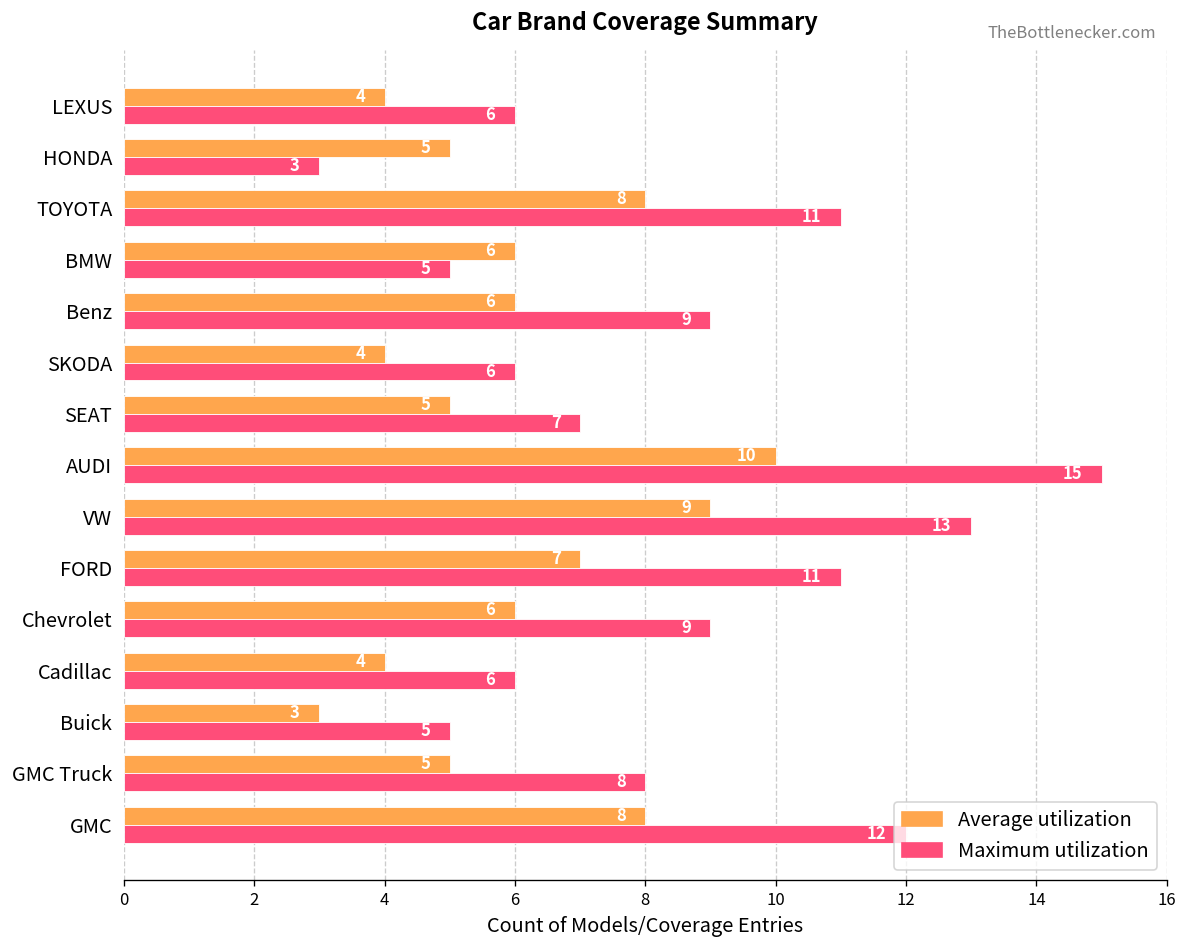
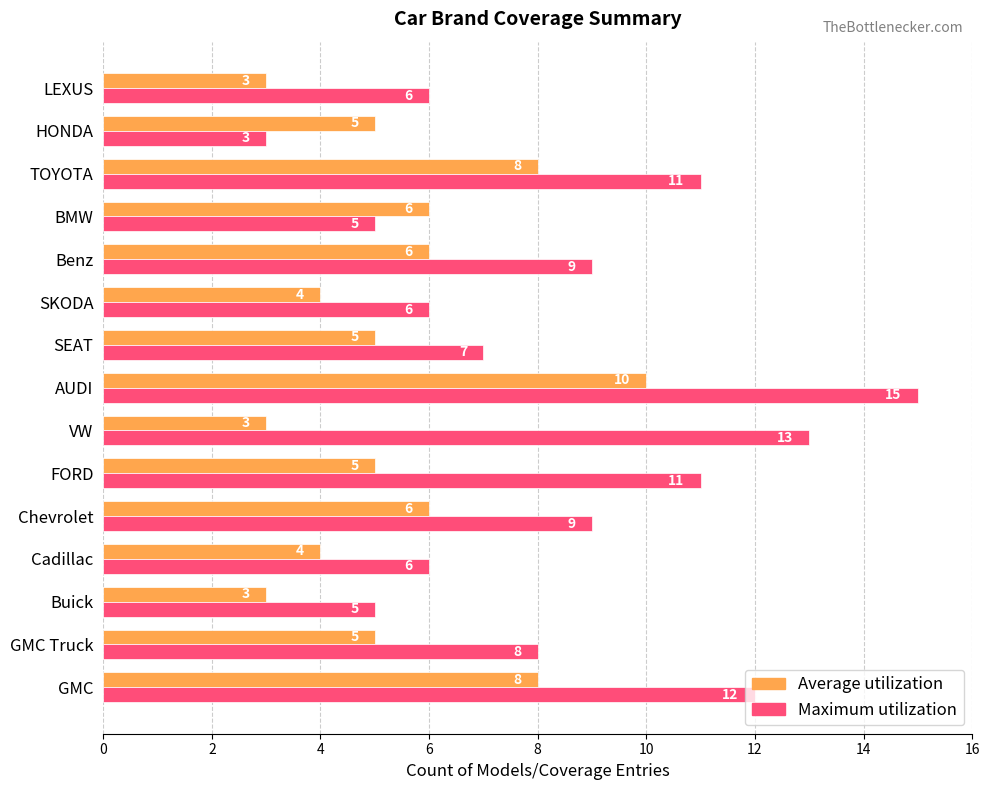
Average utilization, LEXUS: 4 -> 3
Average utilization, VW: 9 -> 3
Average utilization, FORD: 7 -> 5
